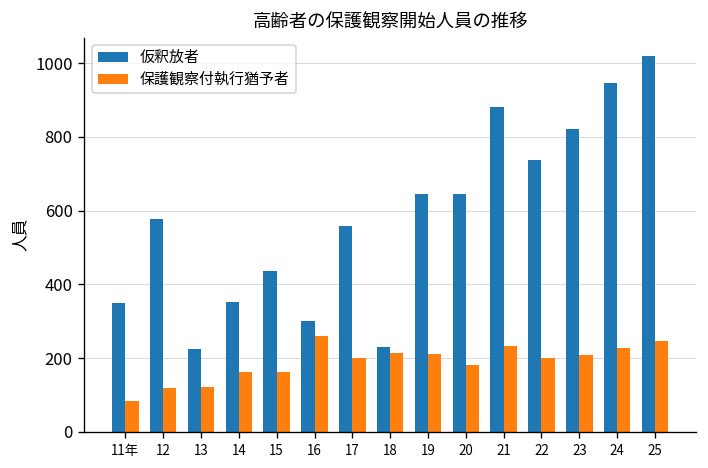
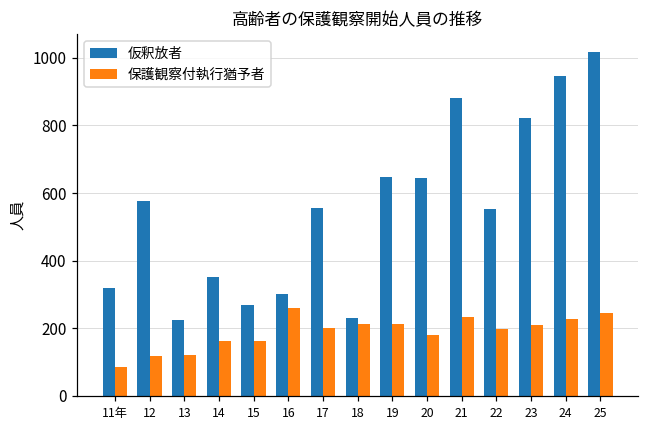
仮釈放者, 11年: 350 -> 320
仮釈放者, 15: 440 -> 270
仮釈放者, 22: 740 -> 550
